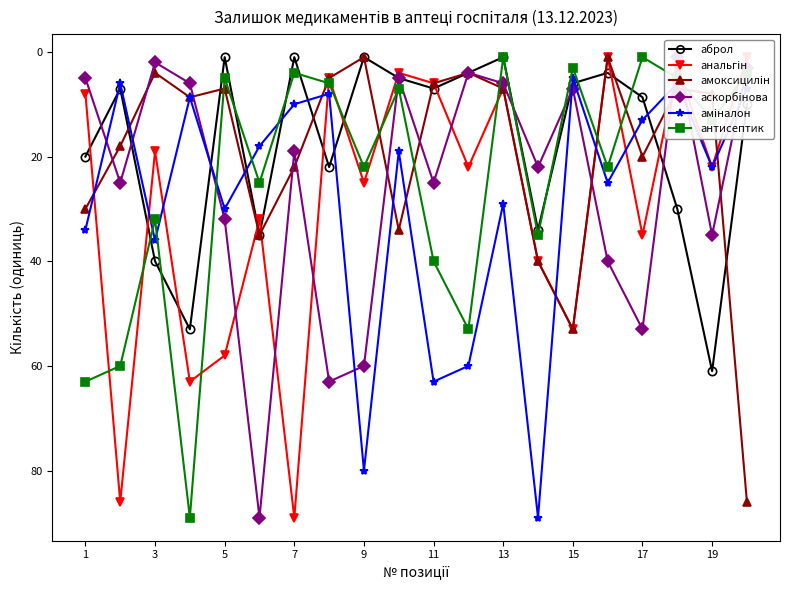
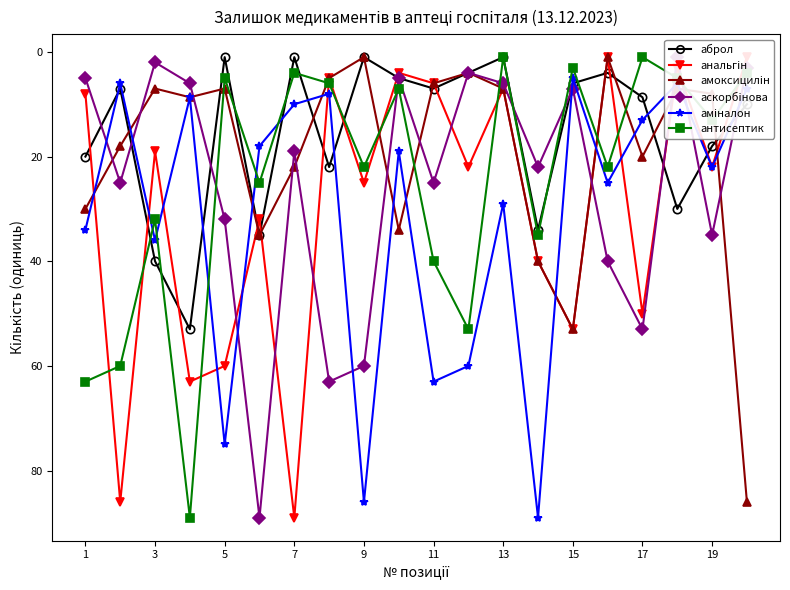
амоксицилін, 3: 4 -> 7
анальгін, 5: 58 -> 60
аміналон, 5: 30 -> 75
аміналон, 9: 80 -> 86
анальгін, 17: 35 -> 50
аброл, 19: 61 -> 18
